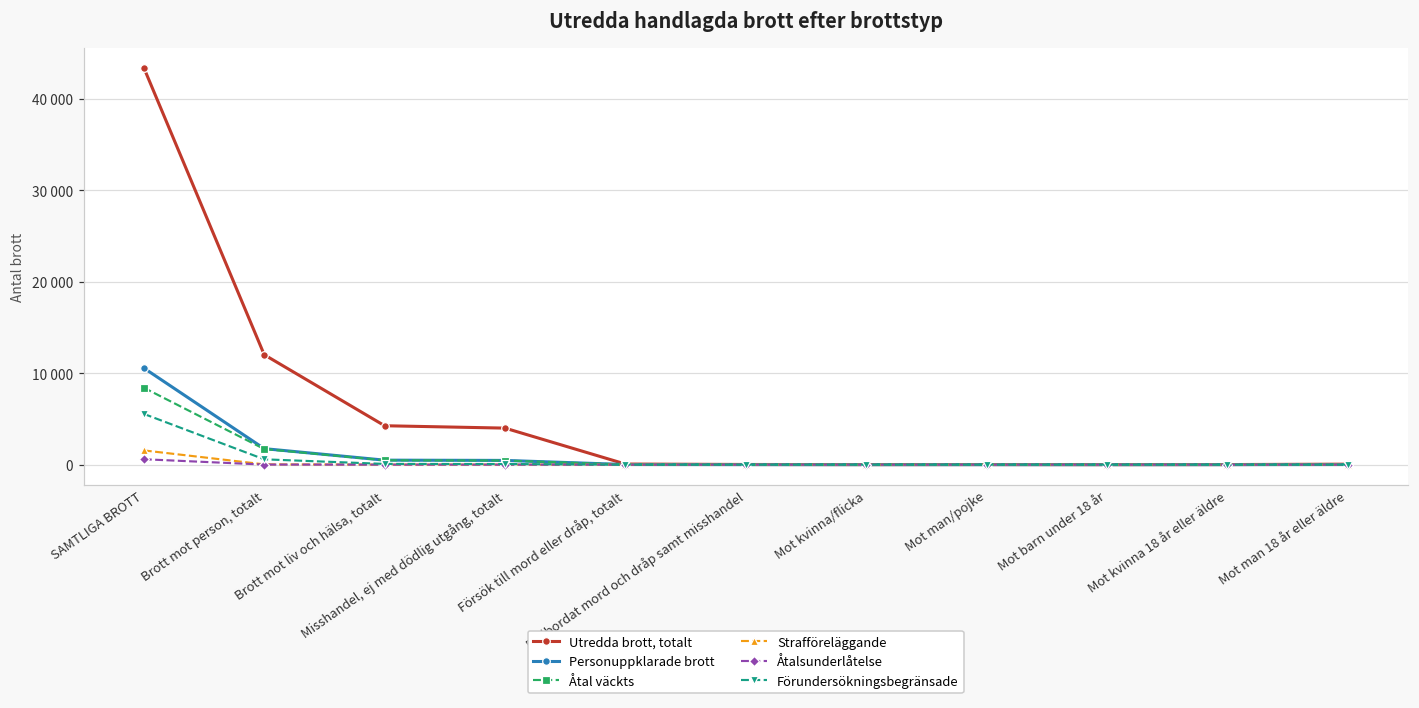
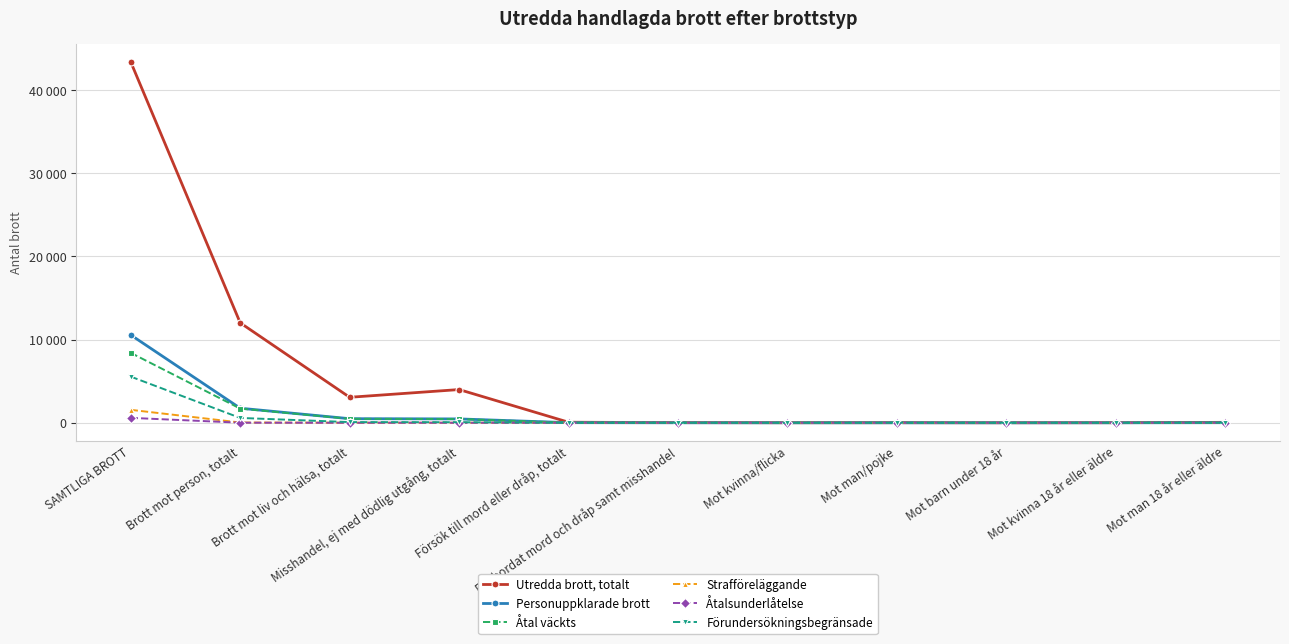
Utredda brott, totalt, Brott mot liv och hälsa, totalt: 4000 -> 3000
